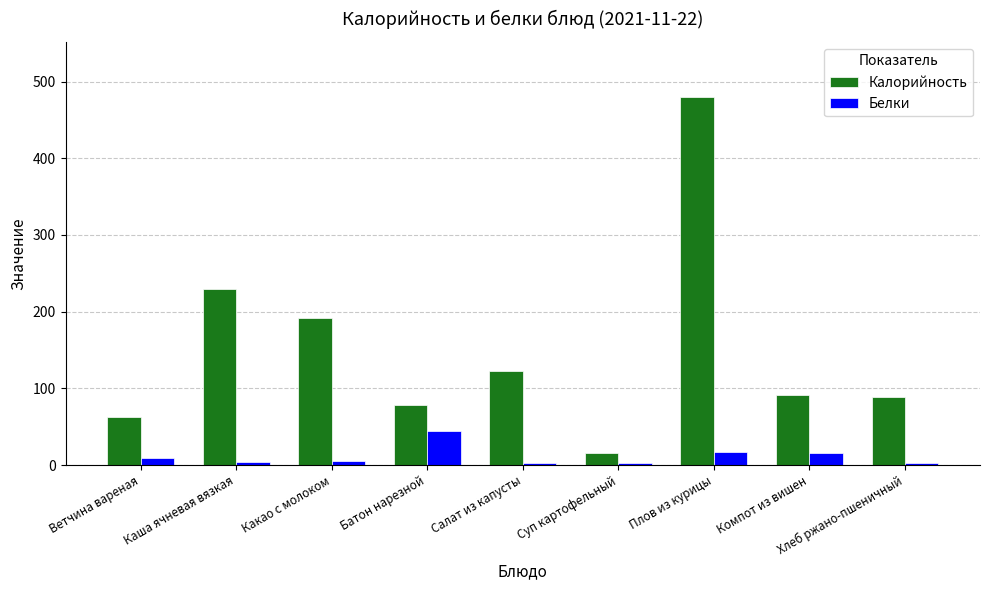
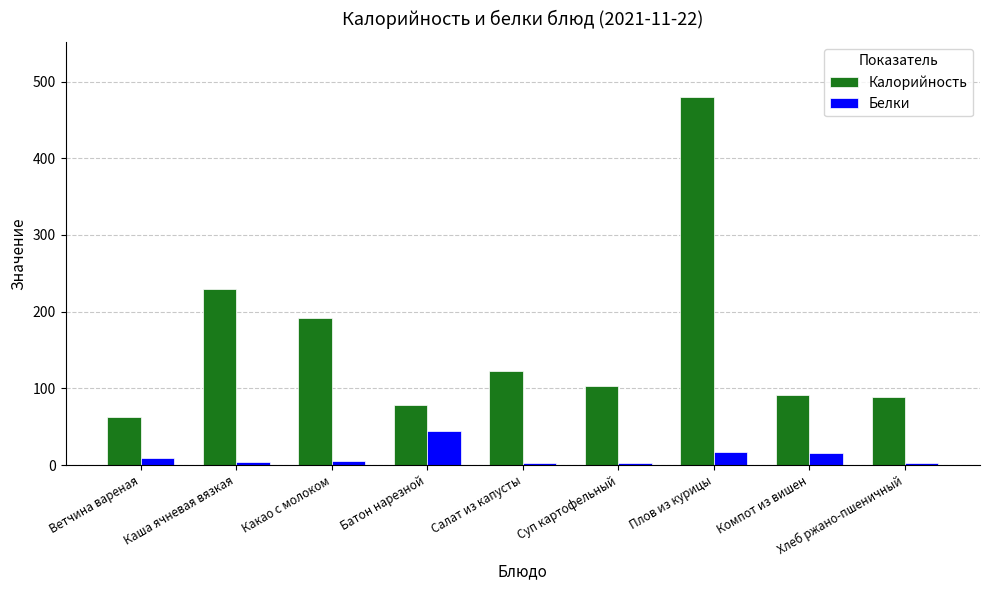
Калорийность, Суп картофельный: 20 -> 100
